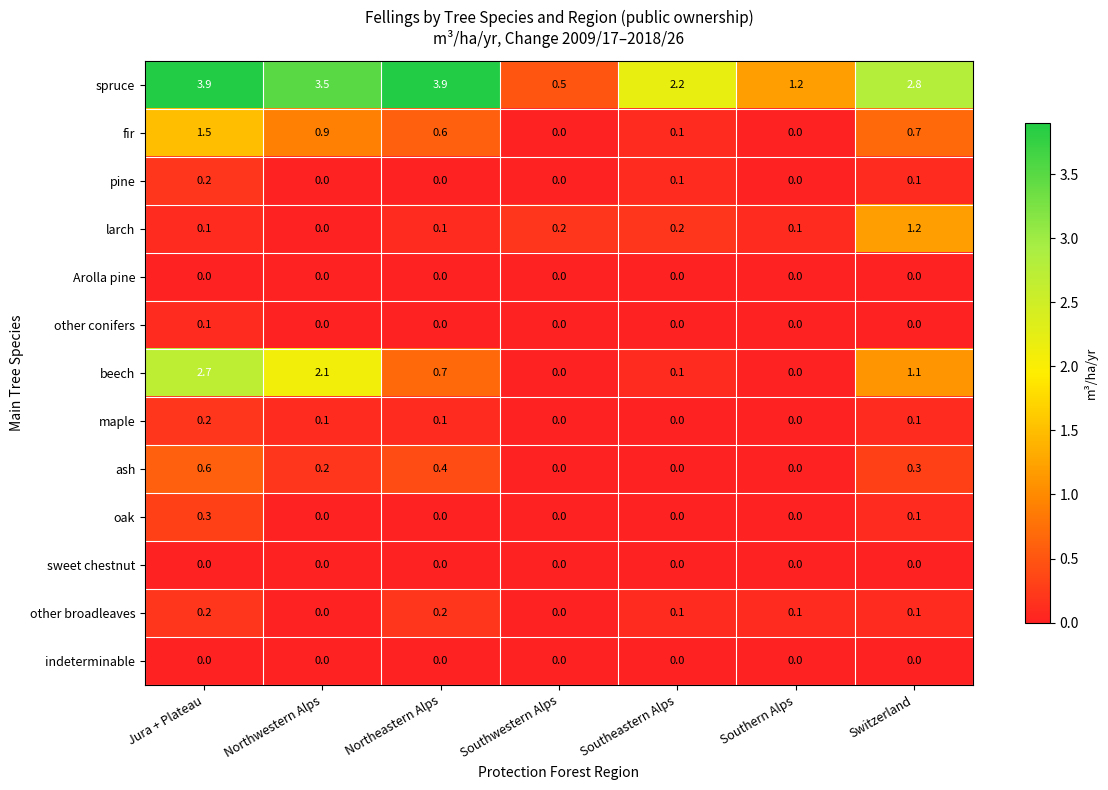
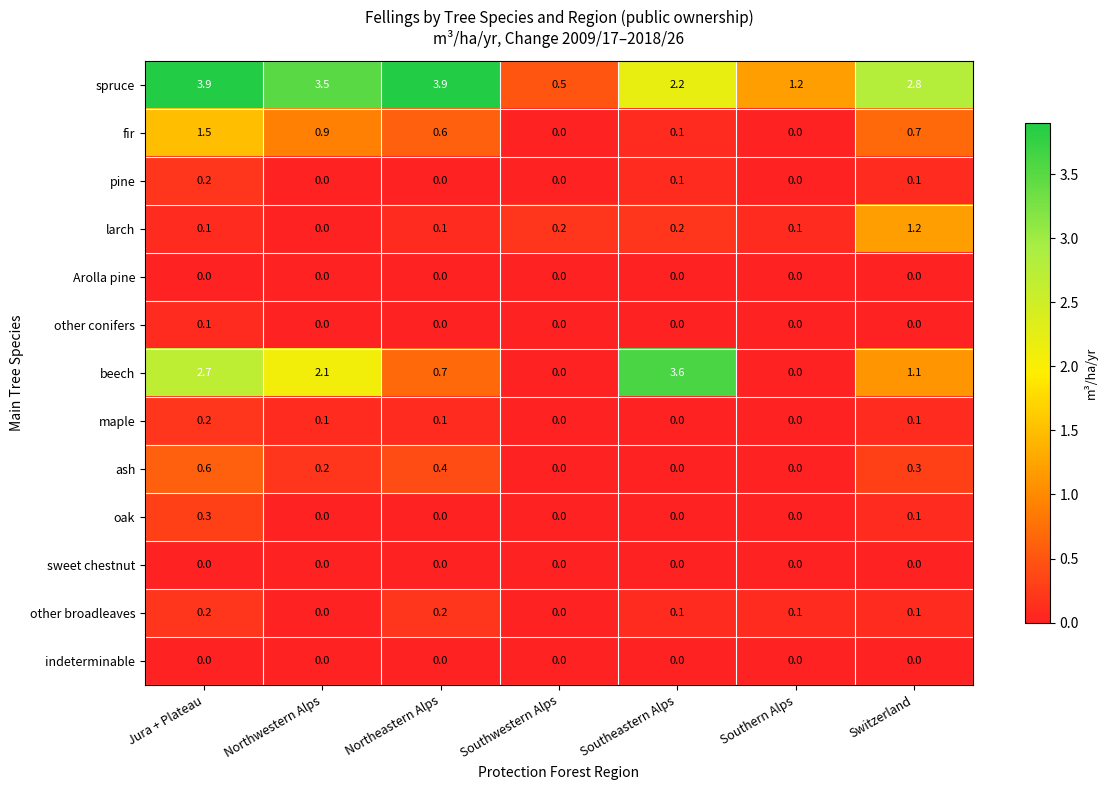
beech, Southeastern Alps: 0.1 -> 3.6
